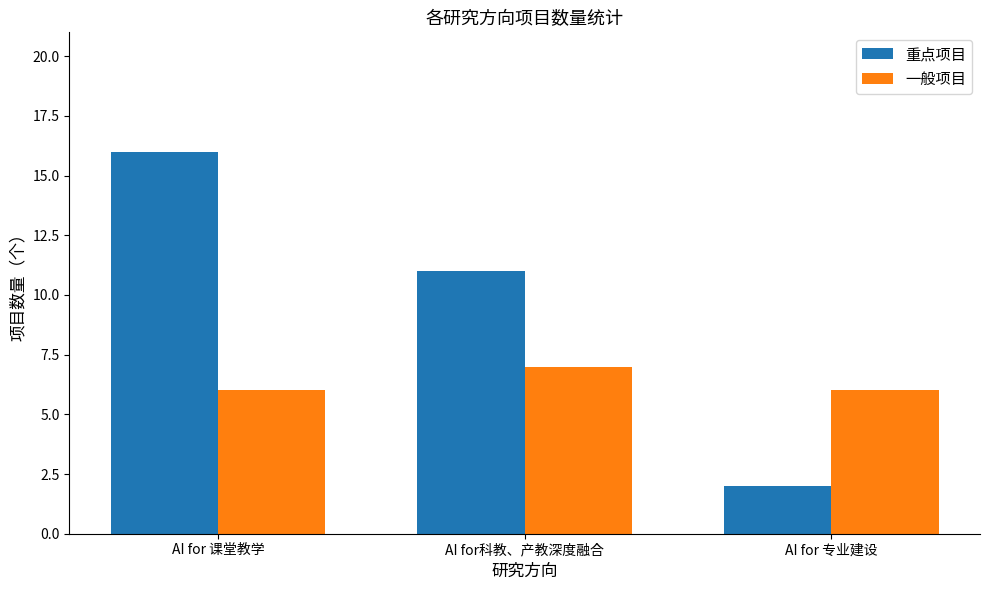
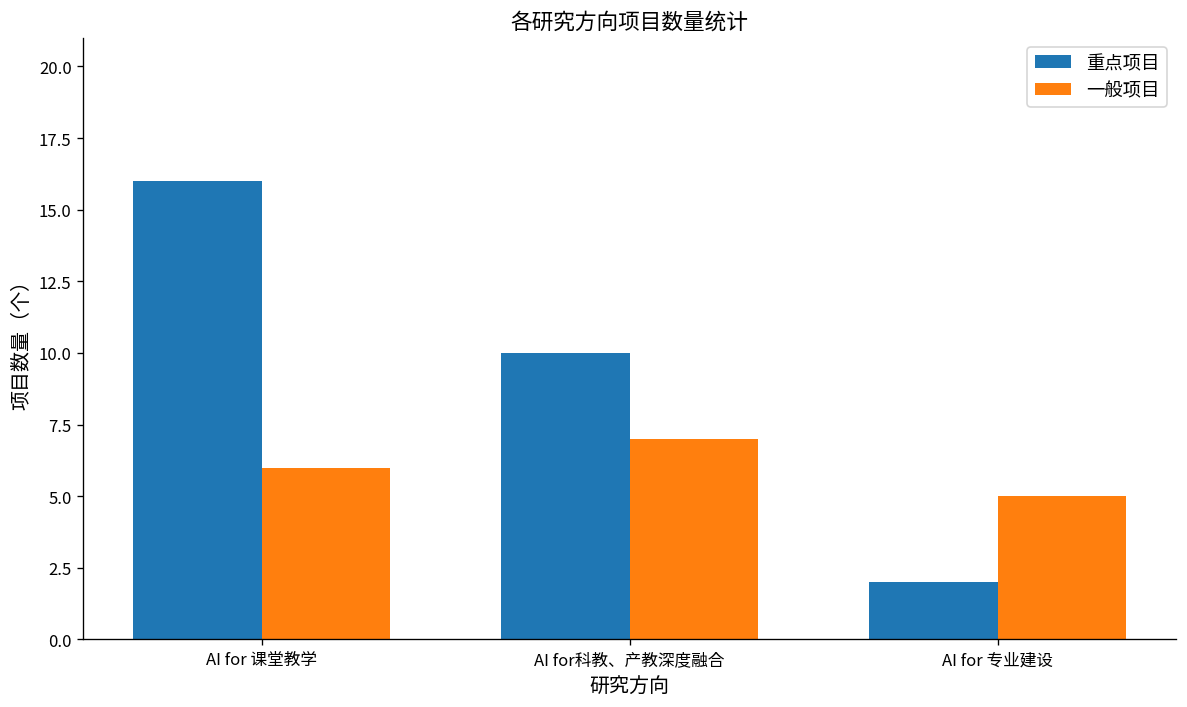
重点项目, AI for科教、产教深度融合: 11 -> 10
一般项目, AI for 专业建设: 6 -> 5
